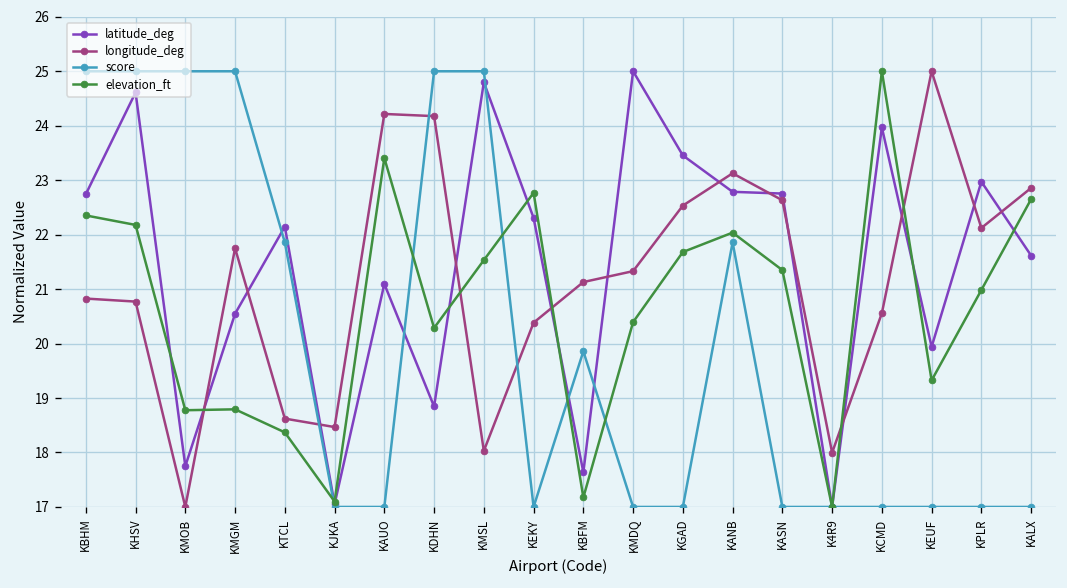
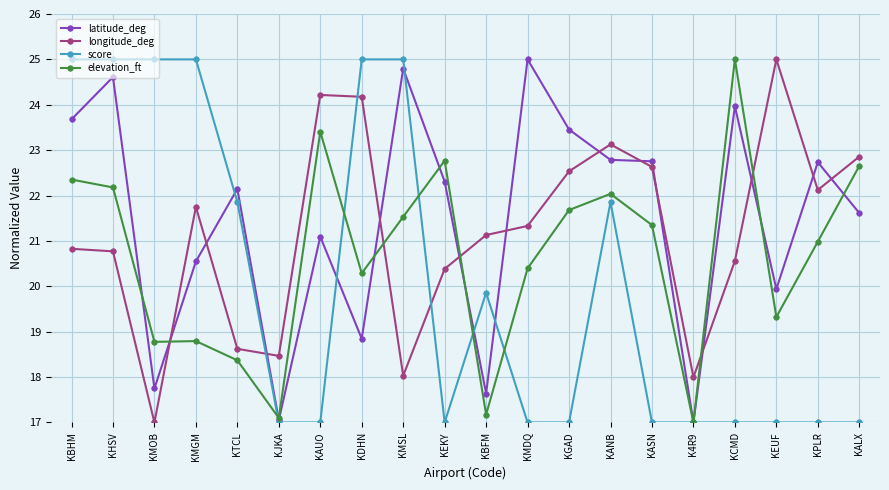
latitude_deg, KBHM: 22.7 -> 23.7
latitude_deg, KPLR: 23.0 -> 22.7
